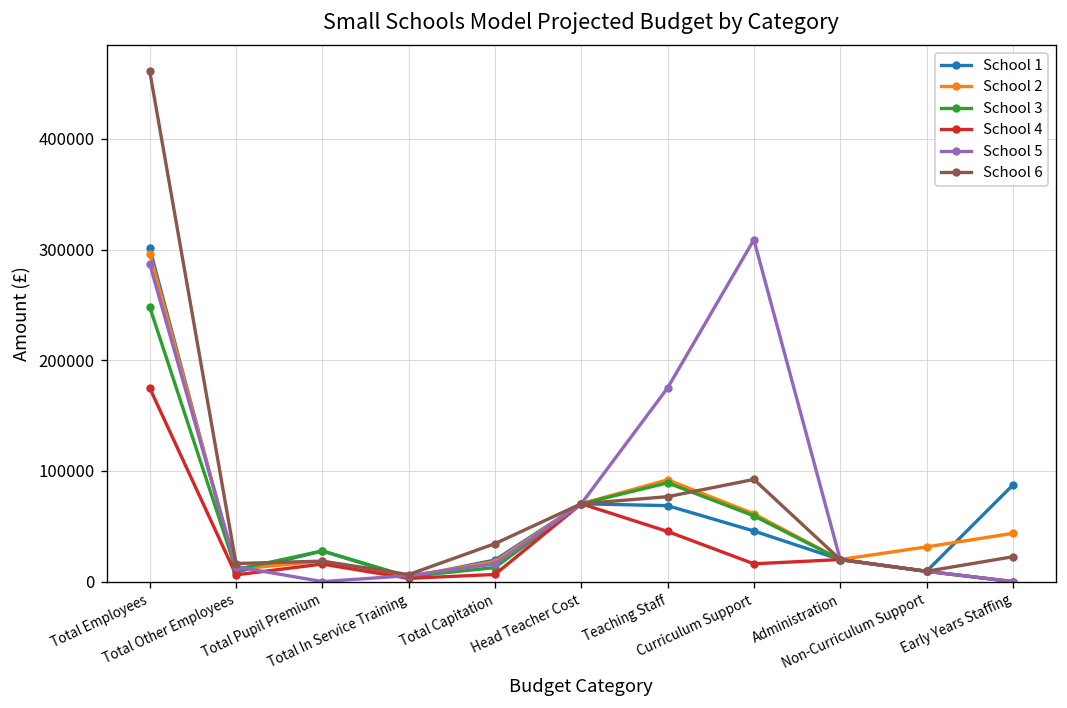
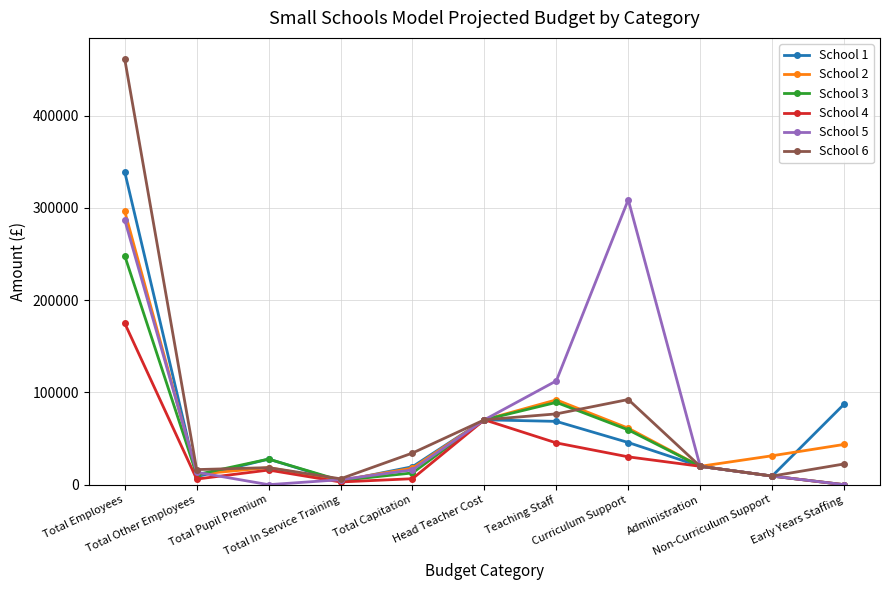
School 1, Total Employees: 300000 -> 340000
School 5, Teaching Staff: 170000 -> 110000
School 4, Curriculum Support: 20000 -> 30000
